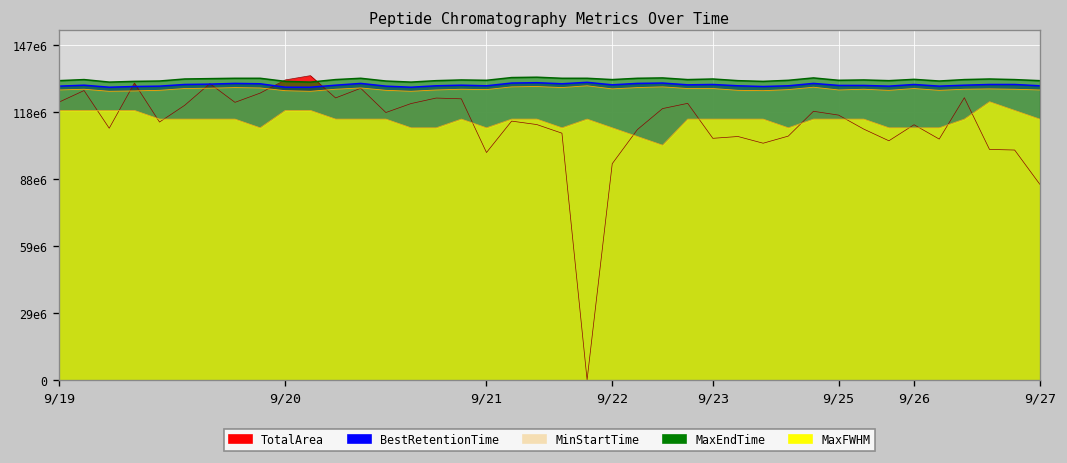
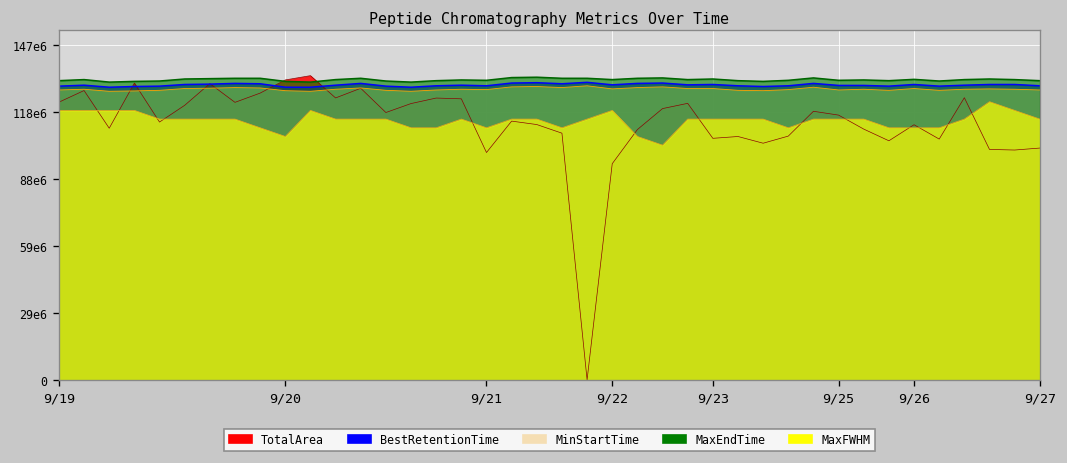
MaxFWHM, 9/20: 119000000 -> 107000000
MaxFWHM, 9/22: 111000000 -> 119000000
TotalArea, 9/27: 86000000 -> 102000000
